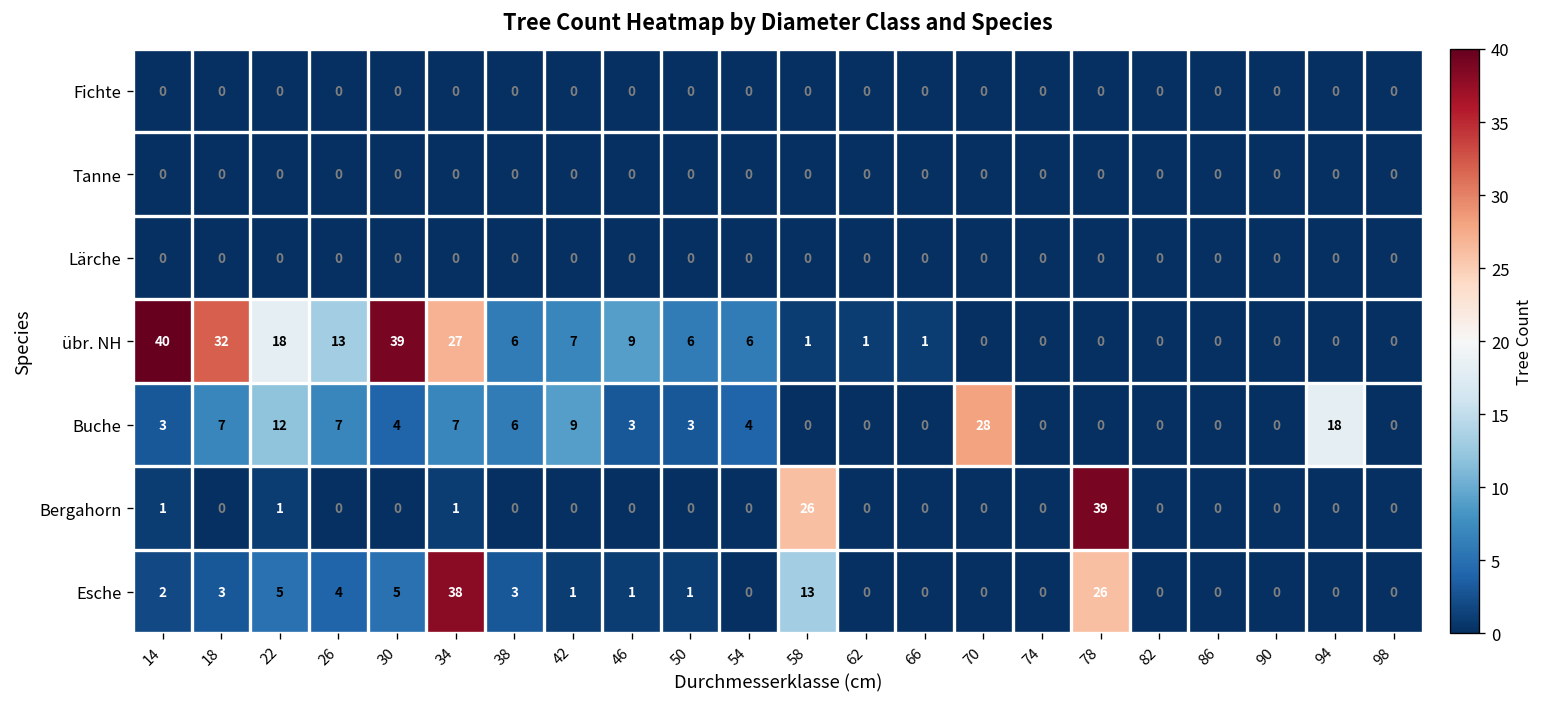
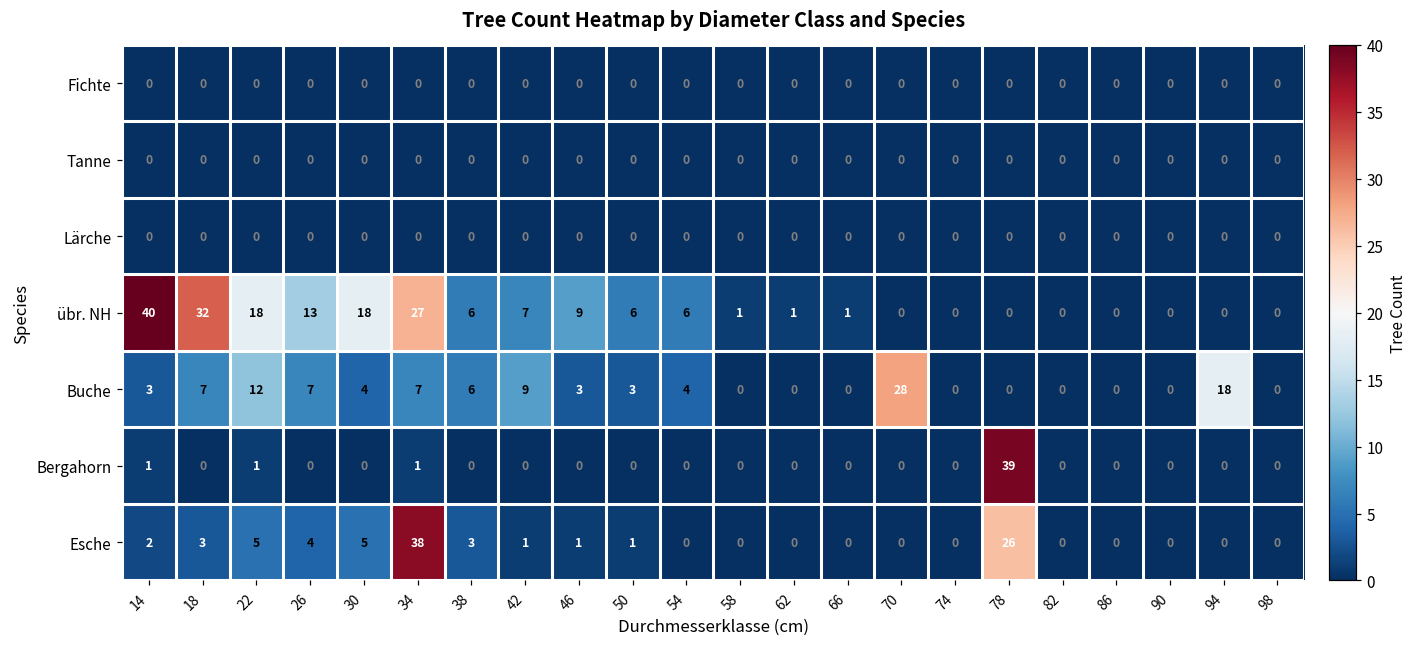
übr. NH, 30: 39 -> 18
Bergahorn, 58: 26 -> 0
Esche, 58: 13 -> 0
